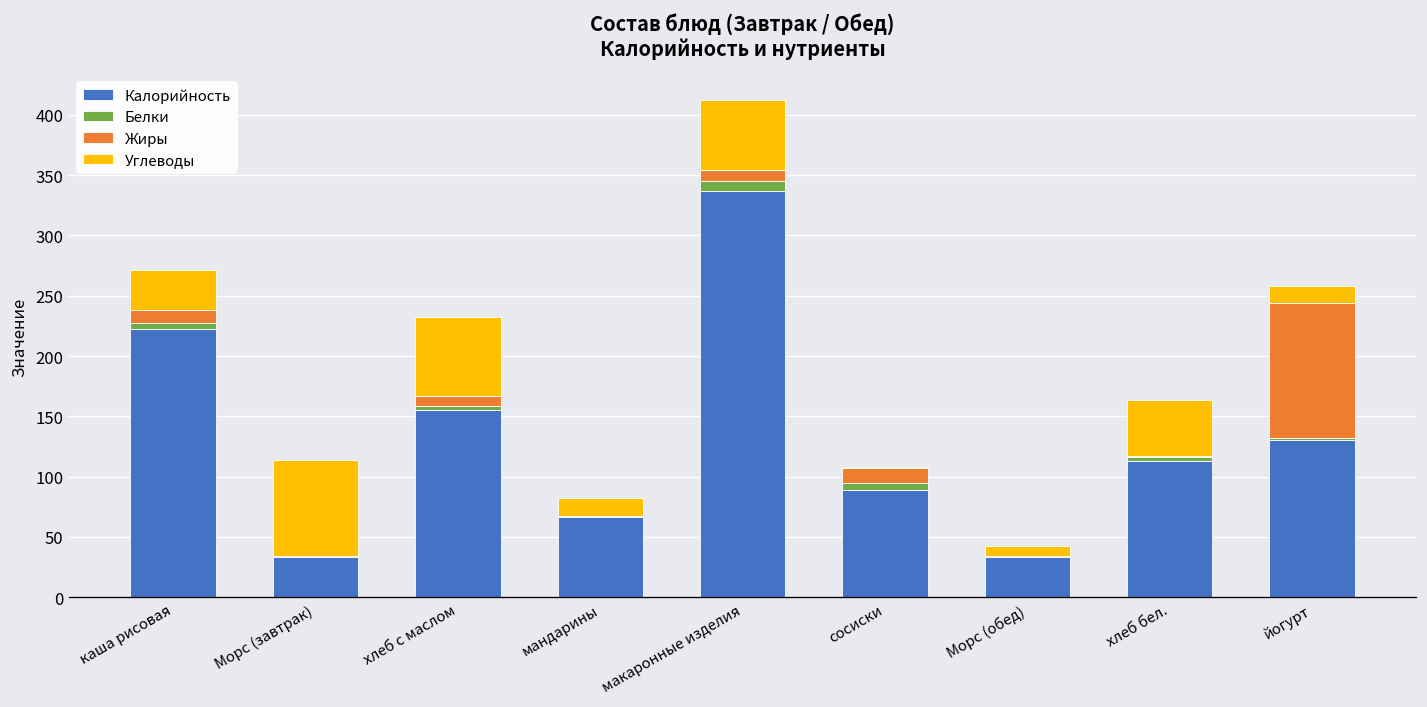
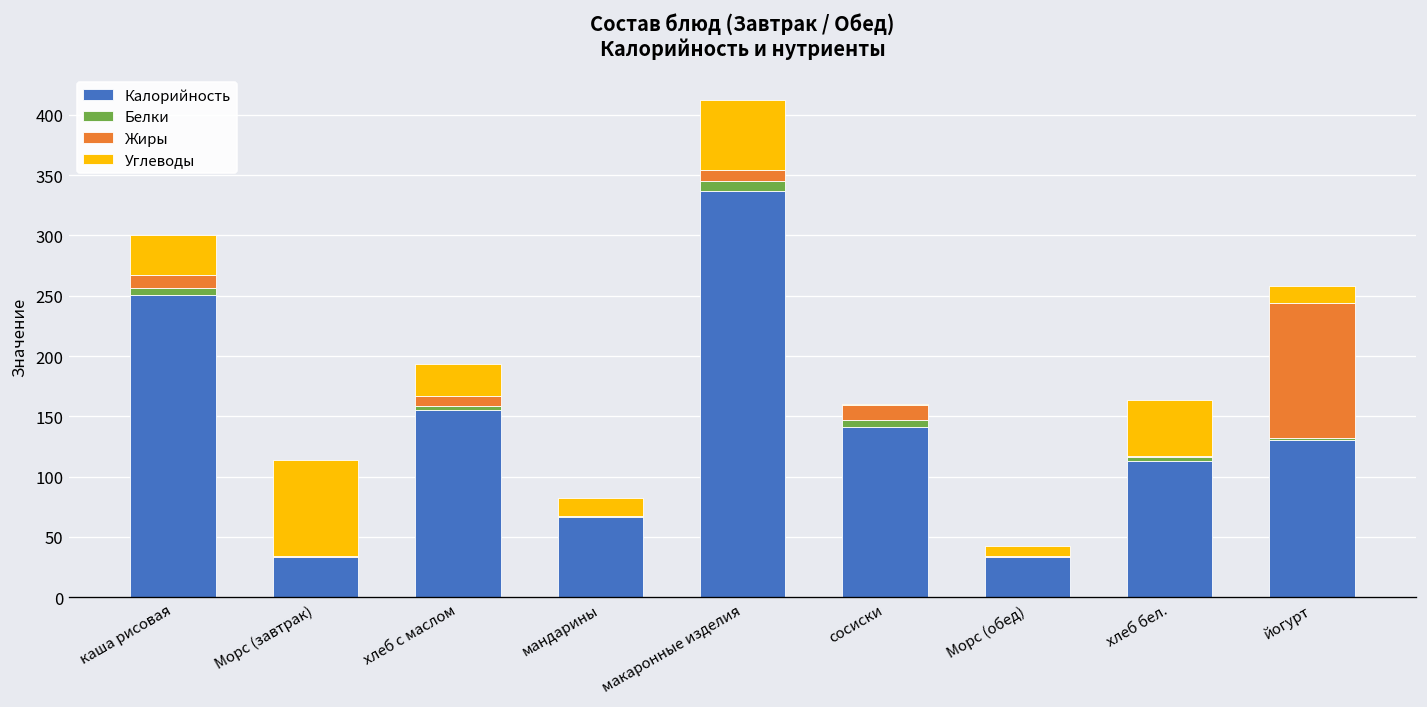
Калорийность, каша рисовая: 222 -> 251
Углеводы, хлеб с маслом: 65 -> 26
Калорийность, сосиски: 89 -> 141
